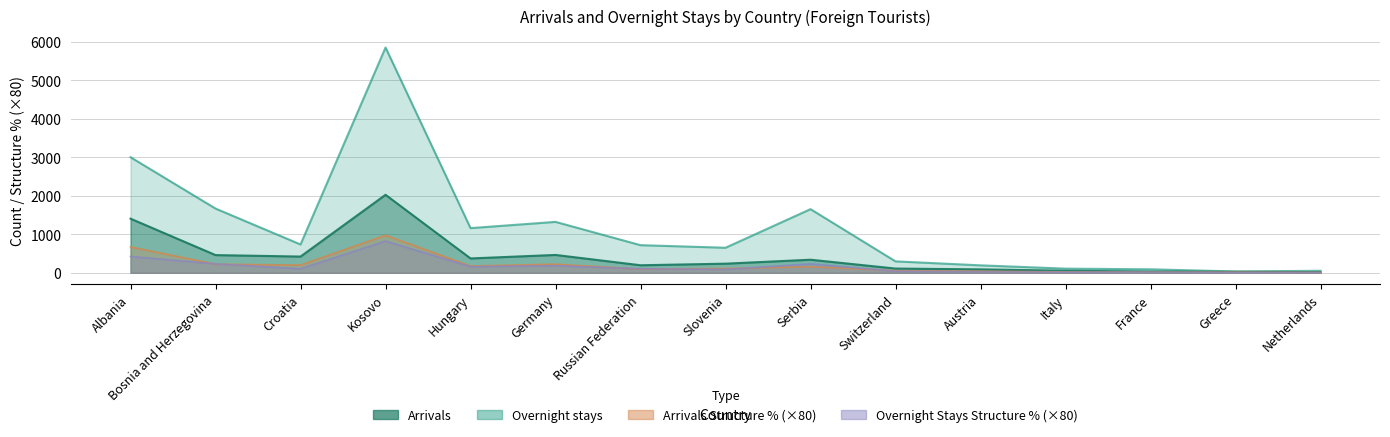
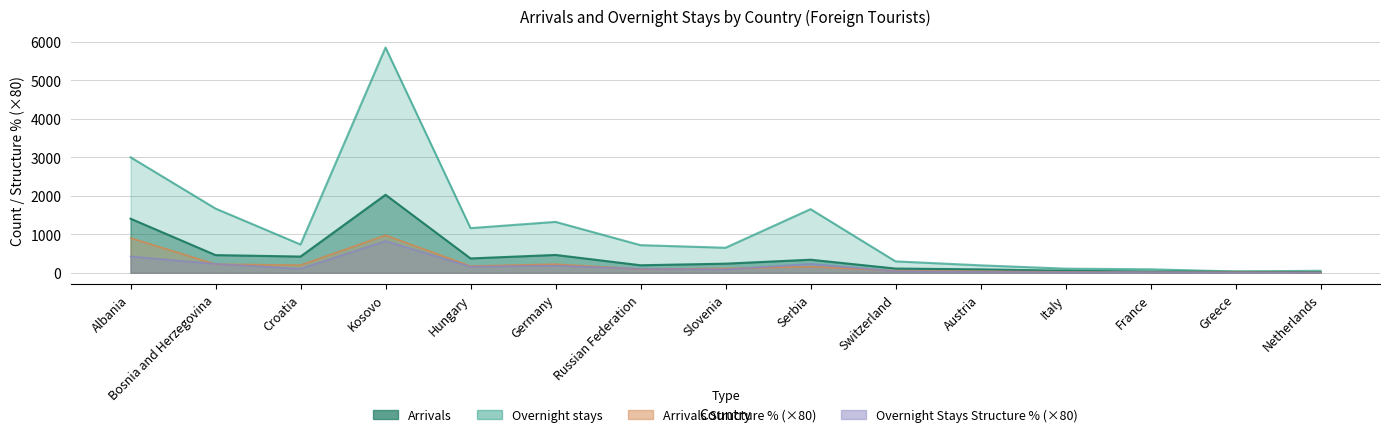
Arrivals Structure % (×80), Albania: 700 -> 900
